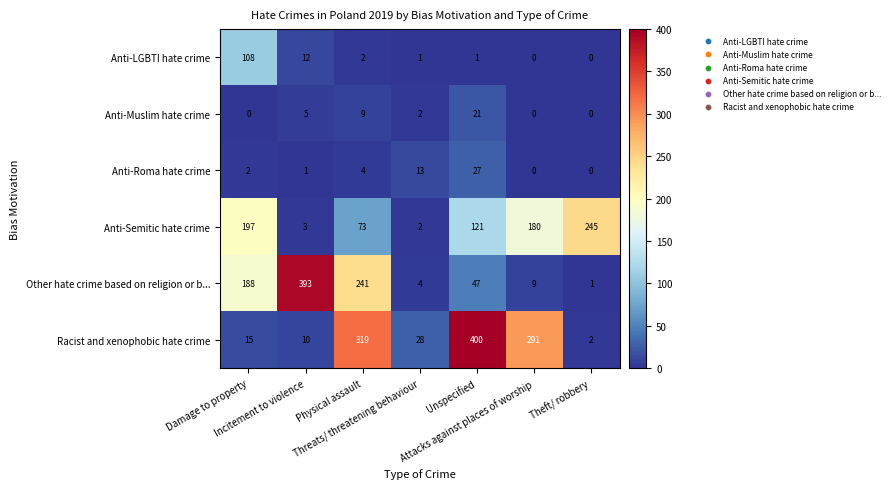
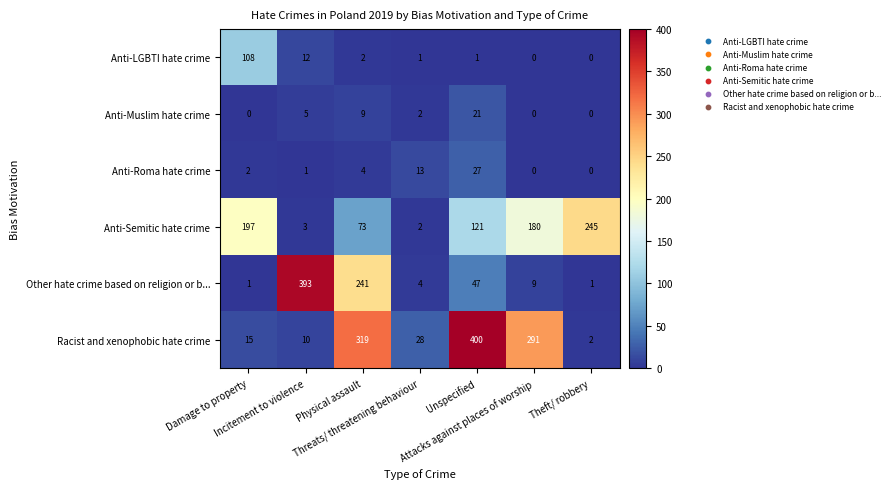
Other hate crime based on religion or b..., Damage to property: 188 -> 1
